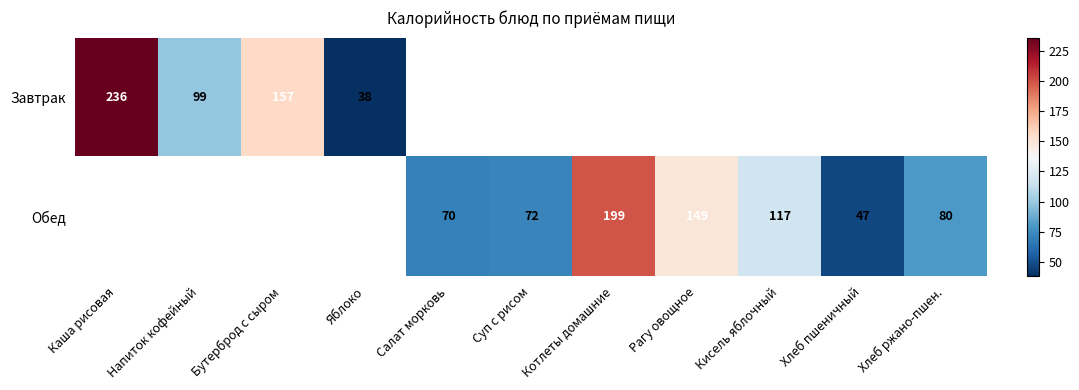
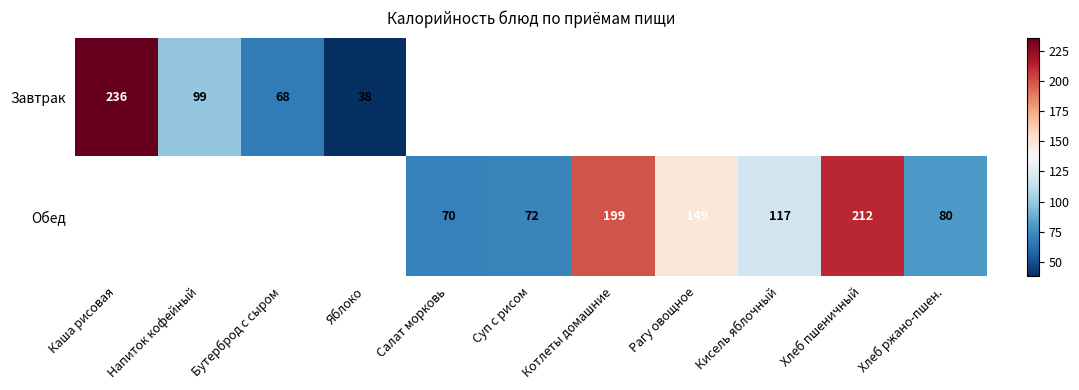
Завтрак, Бутерброд с сыром: 157 -> 68
Обед, Хлеб пшеничный: 47 -> 212
